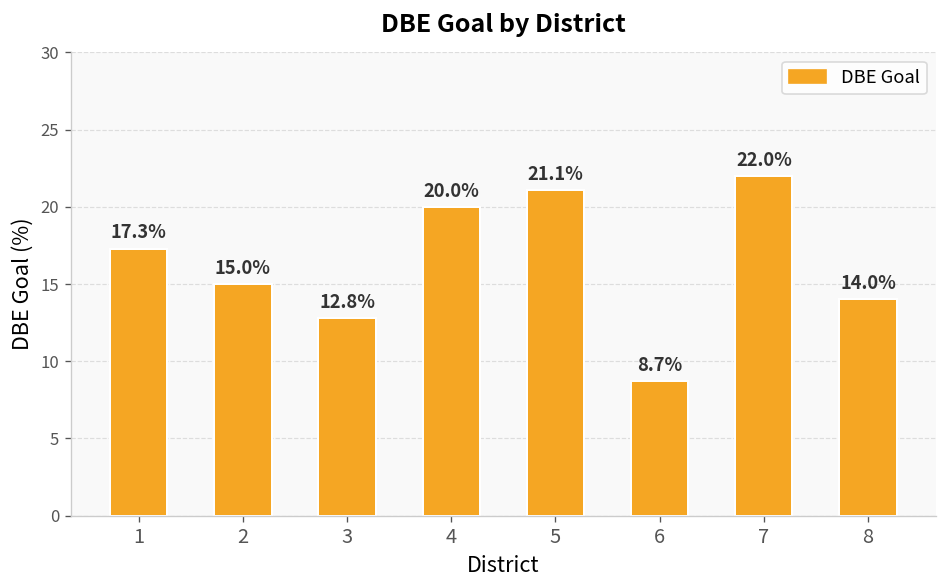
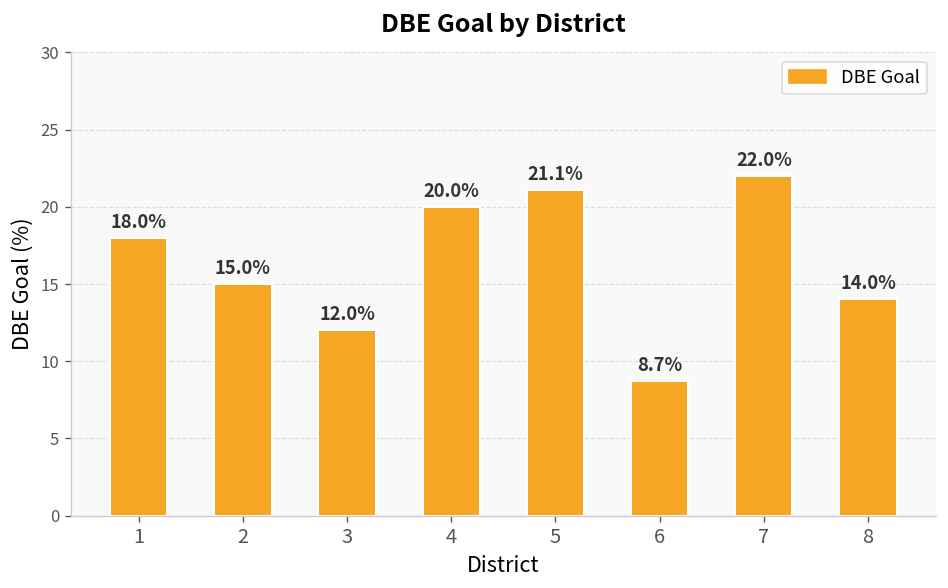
1: 17.3% -> 18.0%
3: 12.8% -> 12.0%
